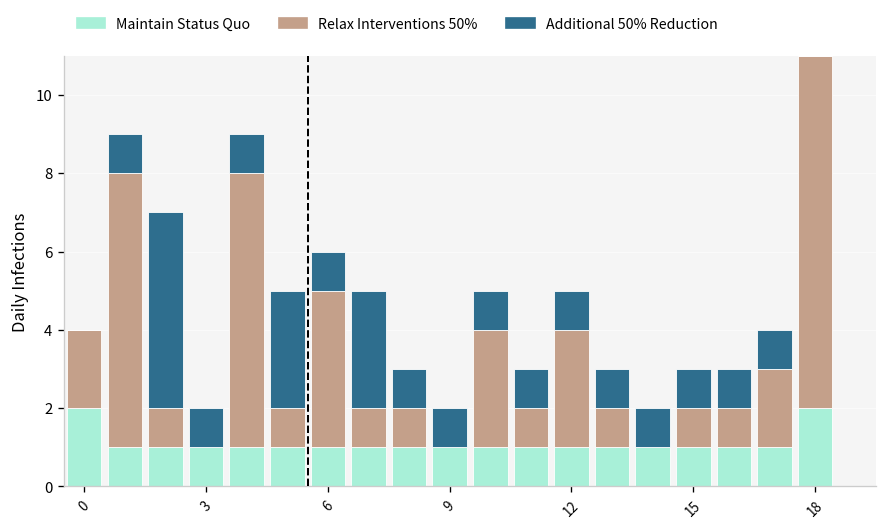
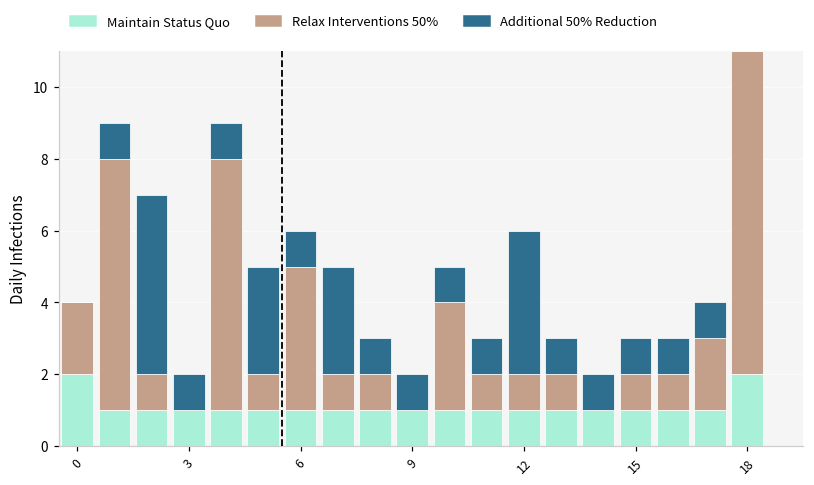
Relax Interventions 50%, 12: 3 -> 1
Additional 50% Reduction, 12: 1 -> 4
